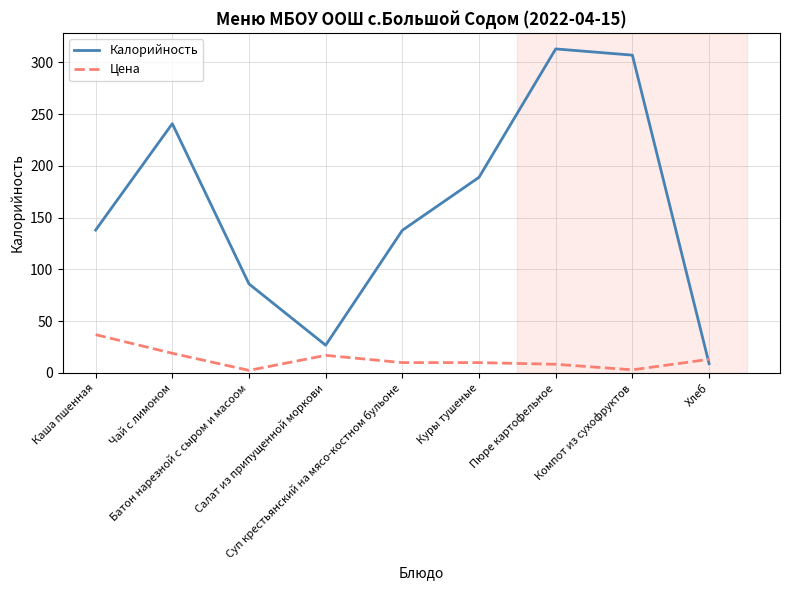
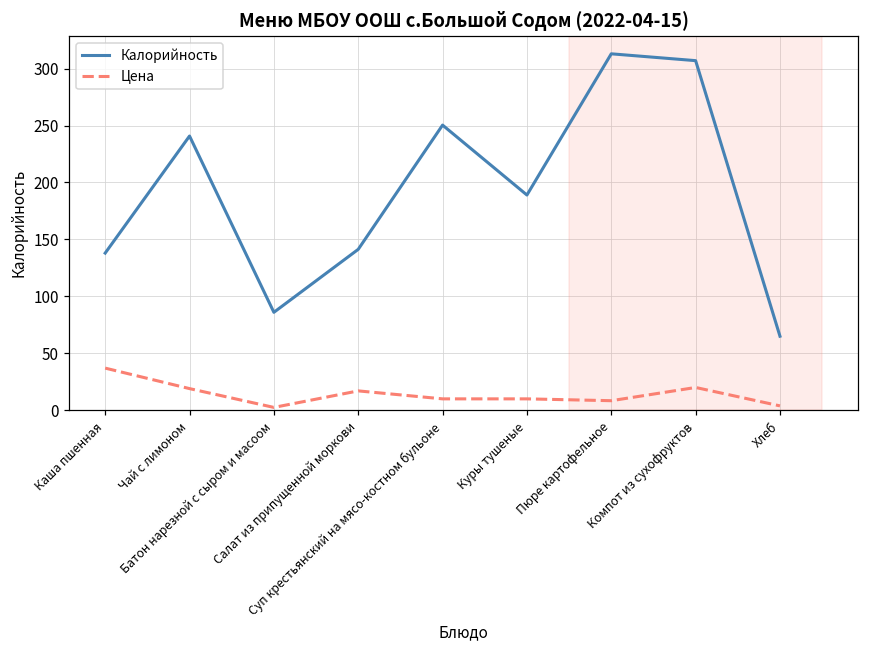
Калорийность, Салат из припущенной моркови: 27 -> 141
Калорийность, Суп крестьянский на мясо-костном бульоне: 138 -> 250
Цена, Компот из сухофруктов: 3 -> 20
Калорийность, Хлеб: 9 -> 65
Цена, Хлеб: 13 -> 4
